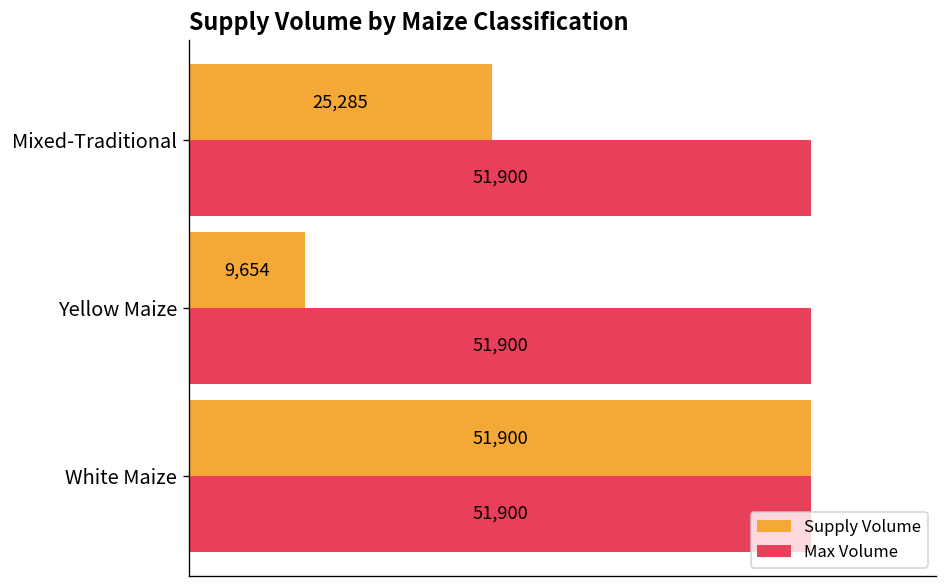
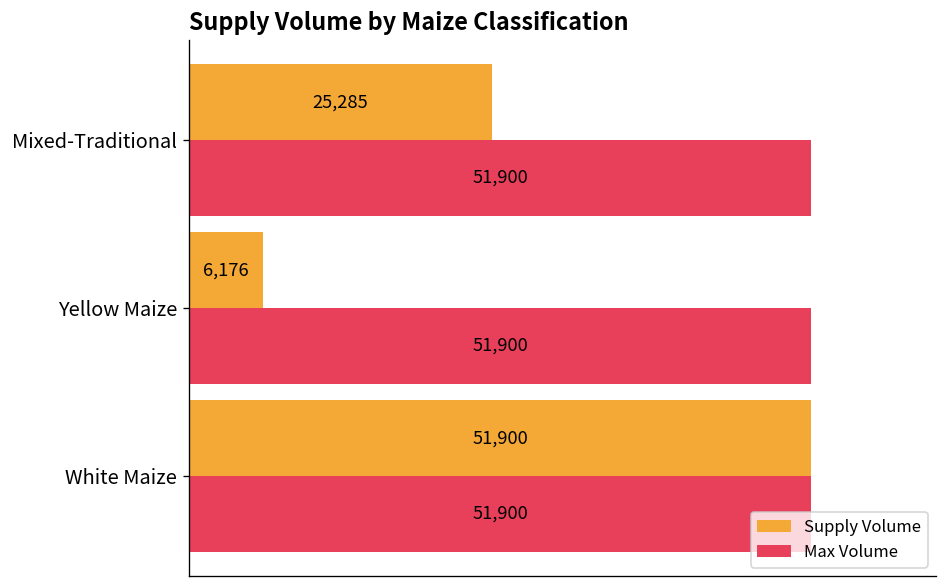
Supply Volume, Yellow Maize: 9,654 -> 6,176
